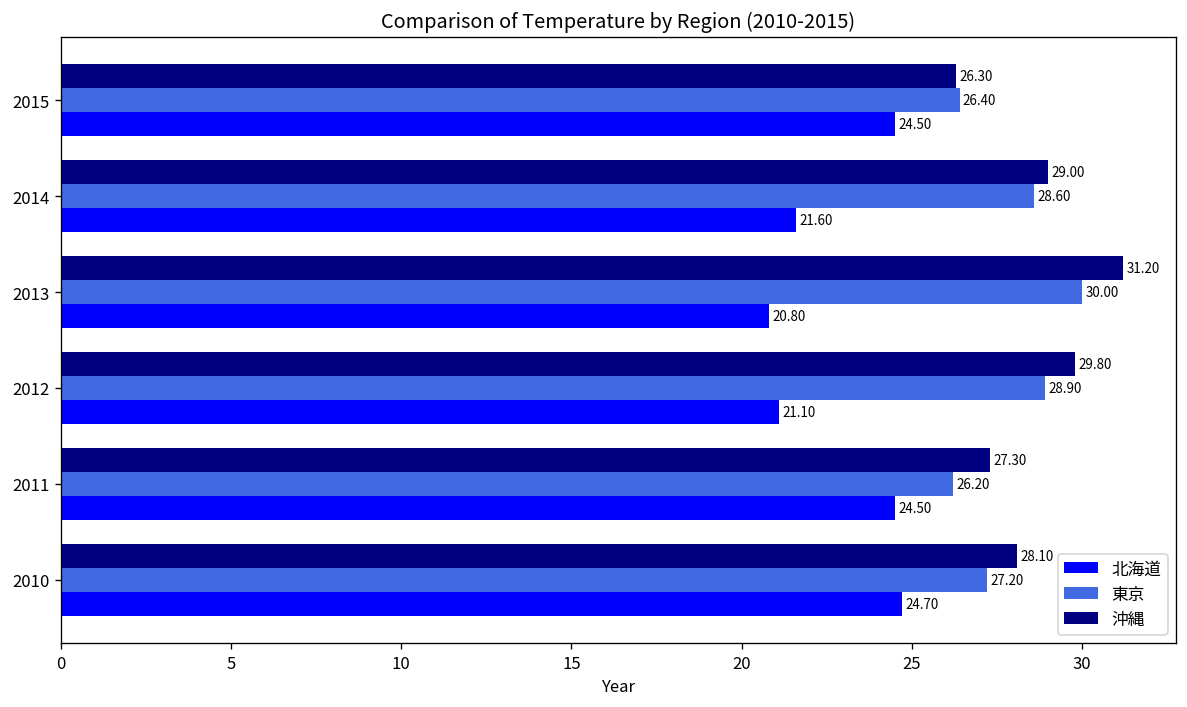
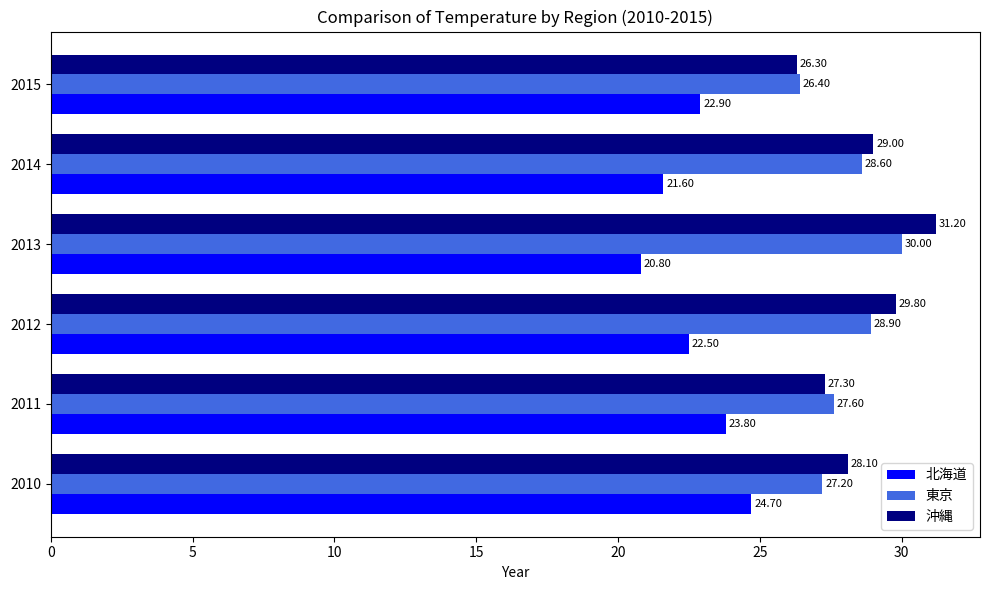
北海道, 2015: 24.50 -> 22.90
北海道, 2012: 21.10 -> 22.50
東京, 2011: 26.20 -> 27.60
北海道, 2011: 24.50 -> 23.80
